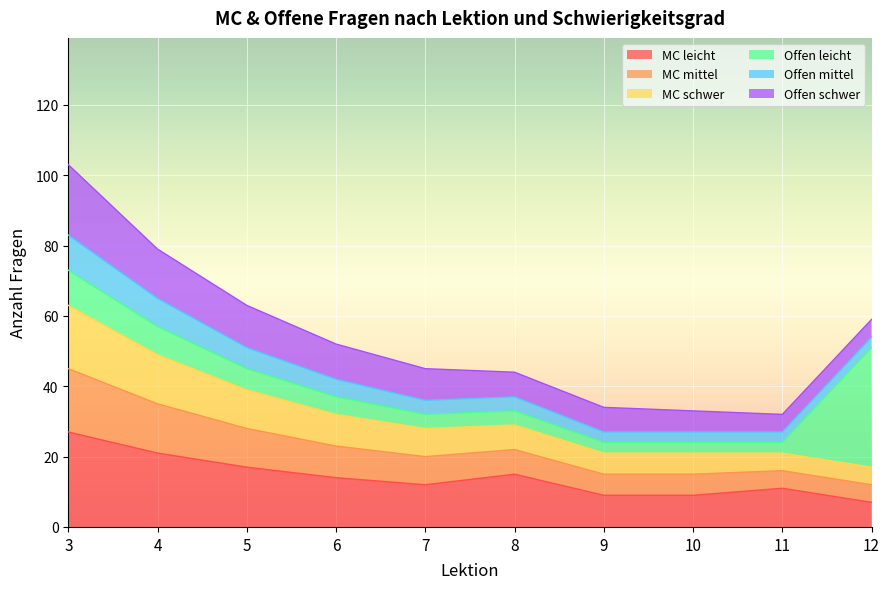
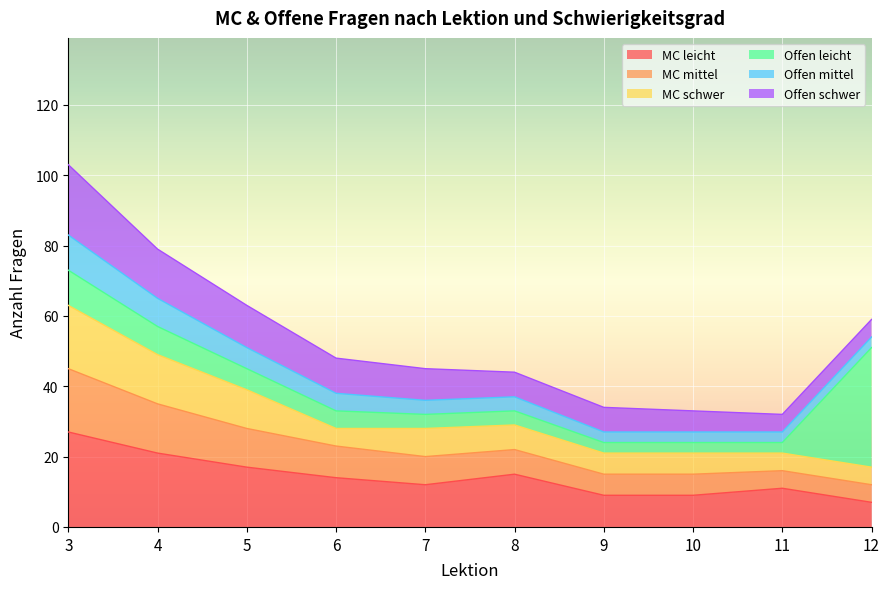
MC schwer, 6: 9 -> 5
